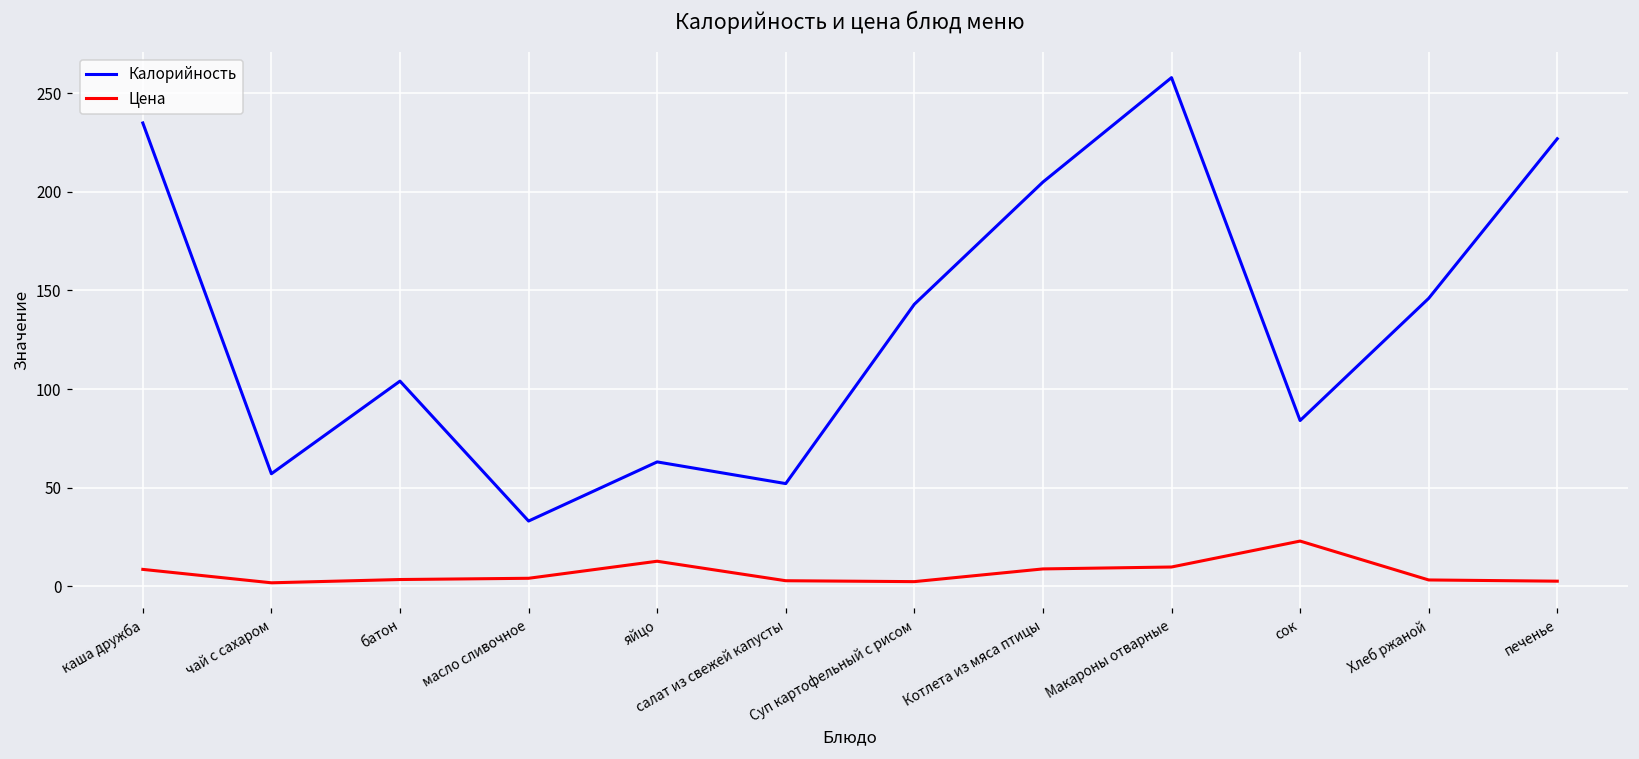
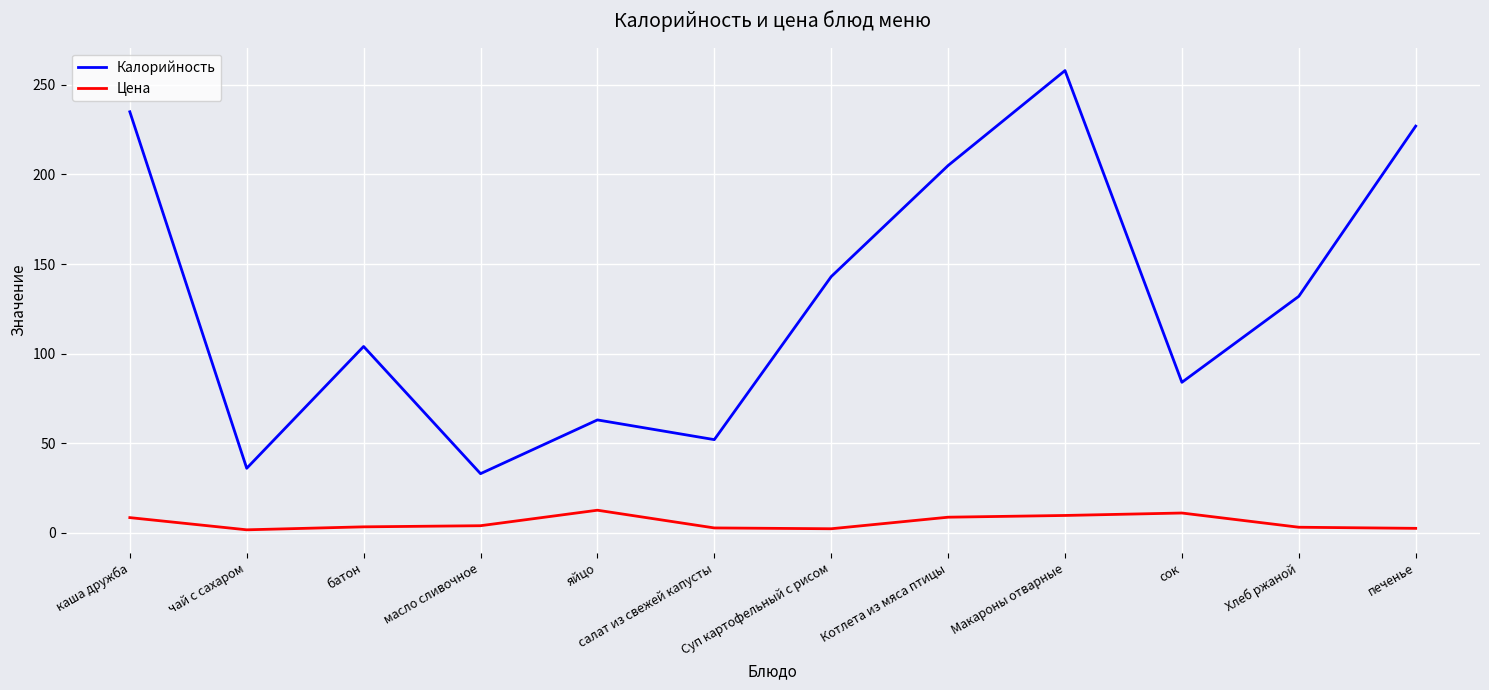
Калорийность, чай с сахаром: 57 -> 36
Цена, сок: 23 -> 11
Калорийность, Хлеб ржаной: 146 -> 132
